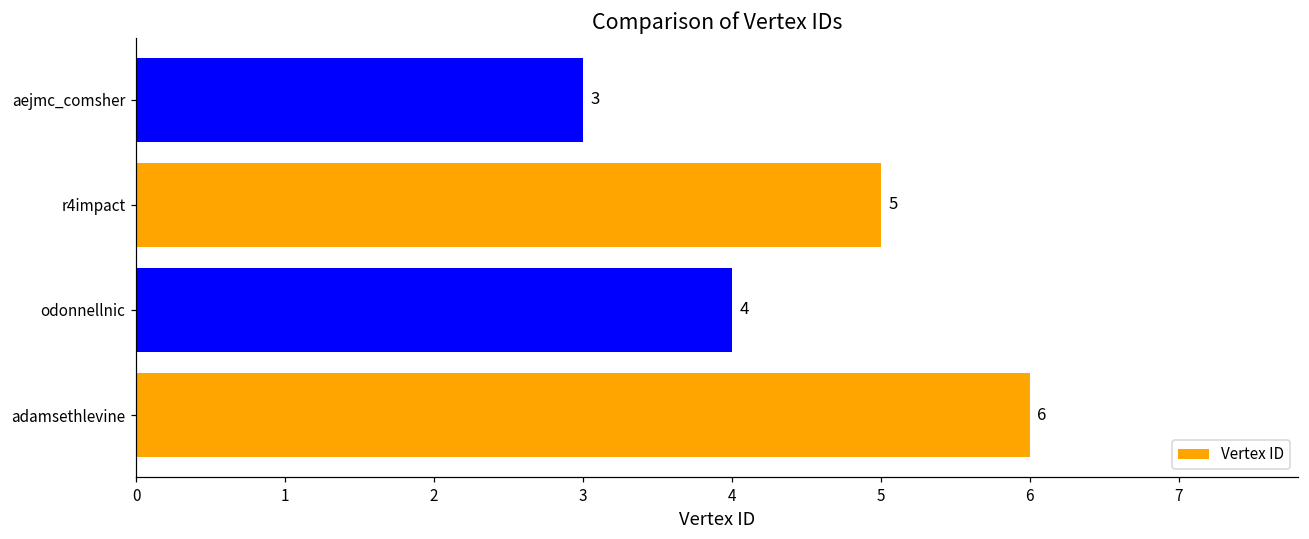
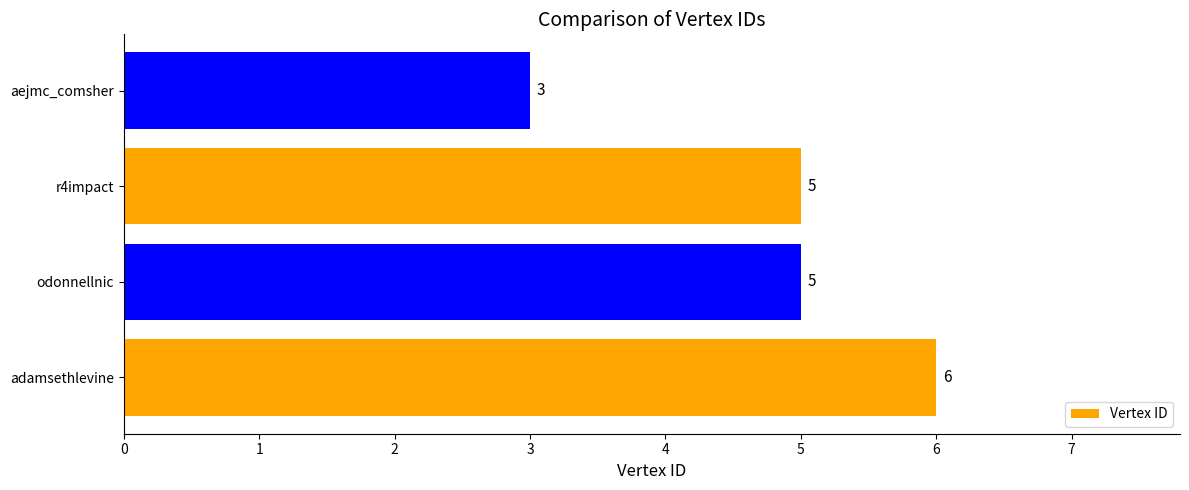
odonnellnic: 4 -> 5
